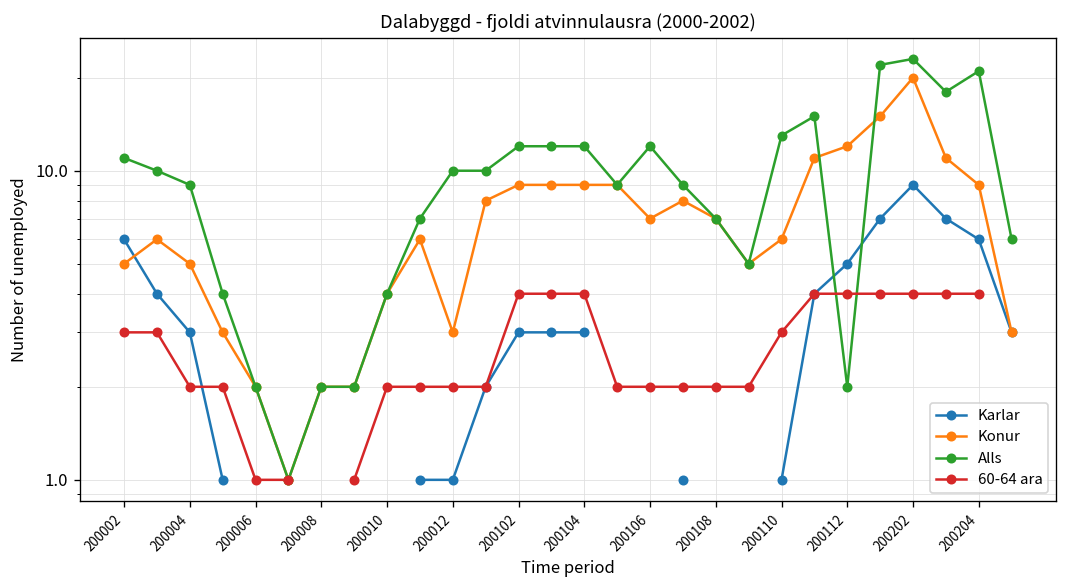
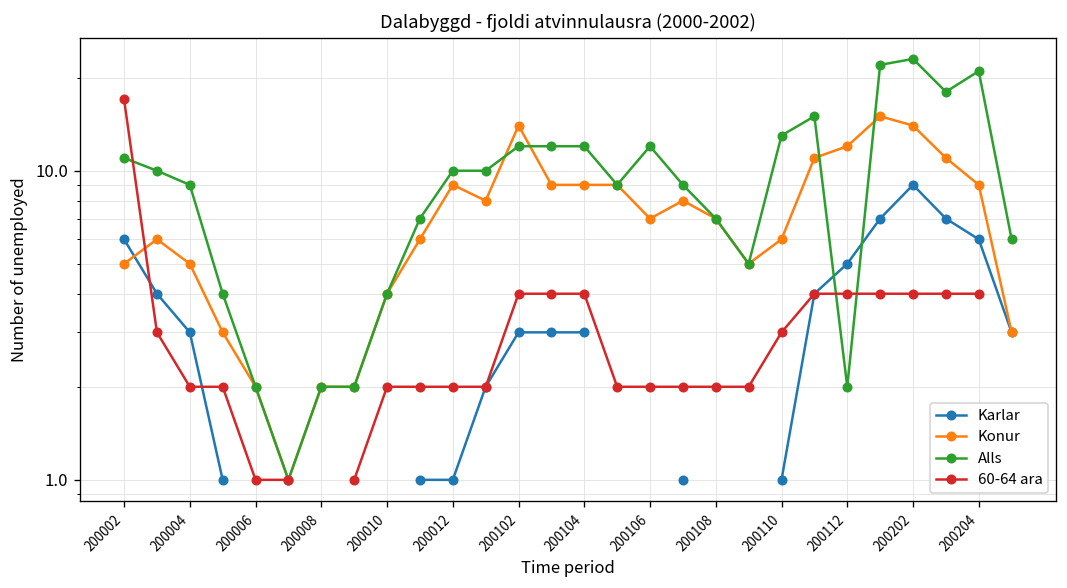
60-64 ara, 200002: 3 -> 17
Konur, 200012: 3 -> 9
Konur, 200102: 9 -> 14
Konur, 200202: 20 -> 14
